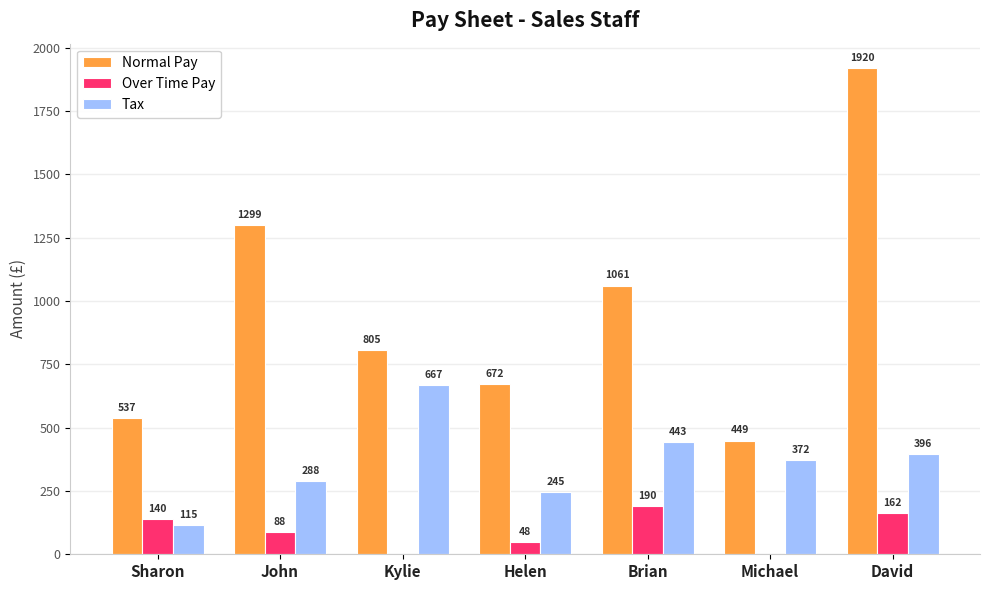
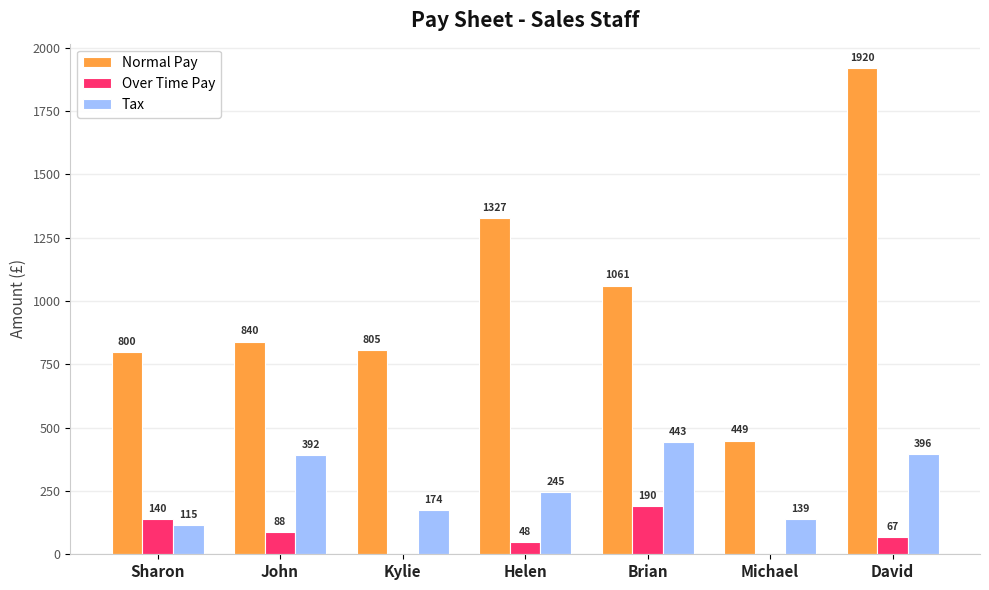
Normal Pay, Sharon: 537 -> 800
Normal Pay, John: 1299 -> 840
Tax, John: 288 -> 392
Tax, Kylie: 667 -> 174
Normal Pay, Helen: 672 -> 1327
Tax, Michael: 372 -> 139
Over Time Pay, David: 162 -> 67
